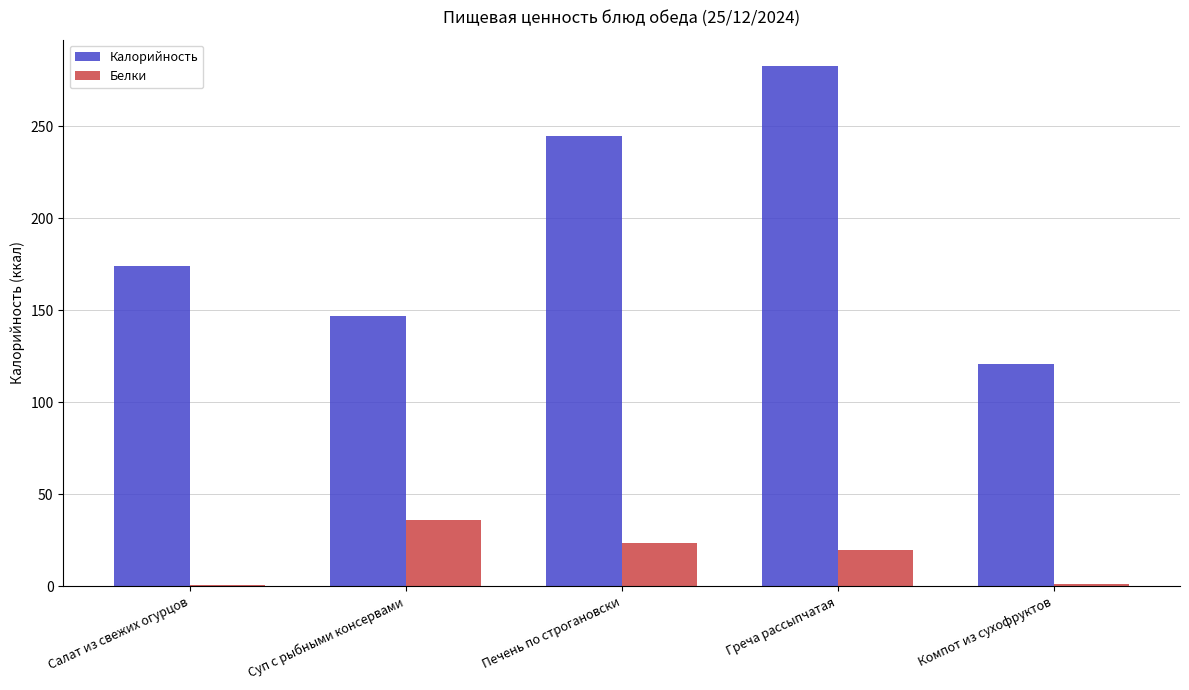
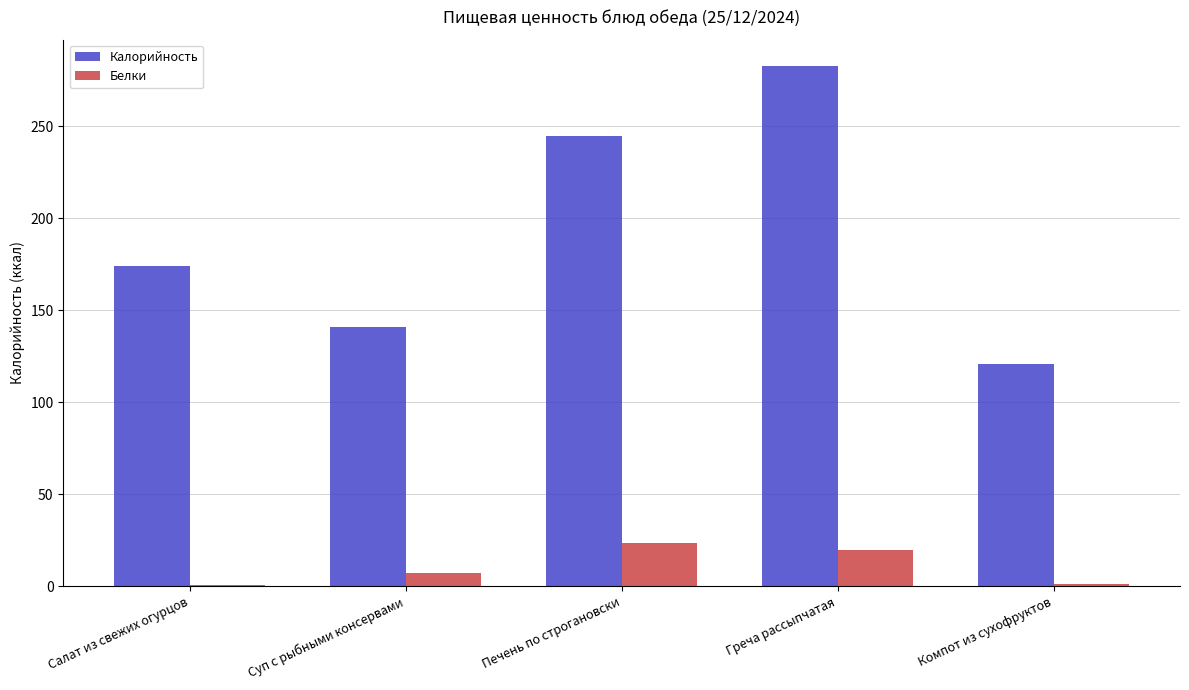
Калорийность, Суп с рыбными консервами: 147 -> 141
Белки, Суп с рыбными консервами: 36 -> 7
